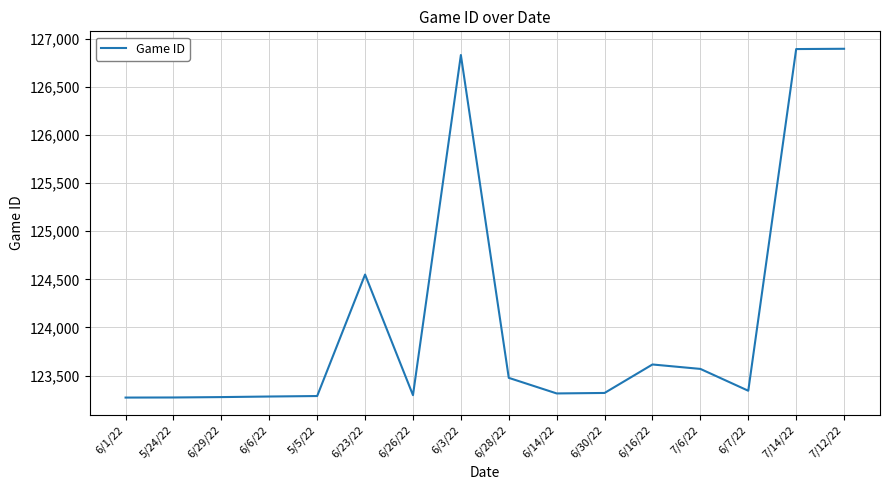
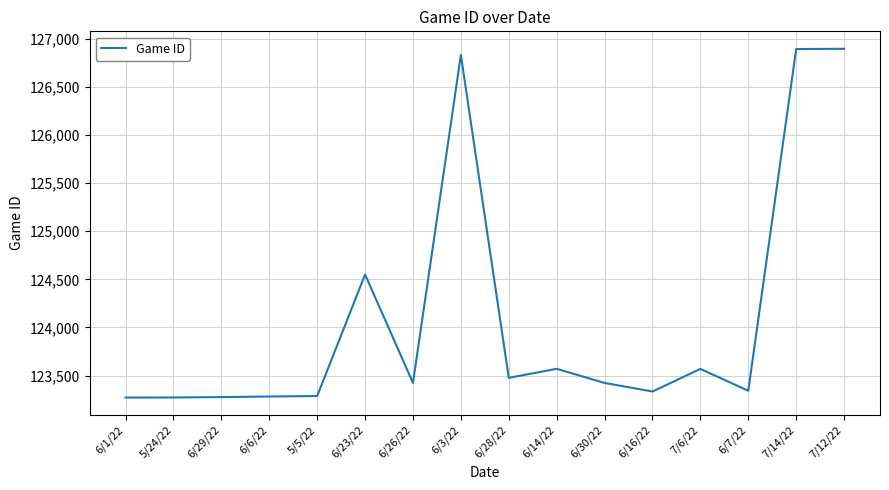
6/26/22: 123,300 -> 123,400
6/14/22: 123,300 -> 123,600
6/30/22: 123,300 -> 123,400
6/16/22: 123,600 -> 123,300
